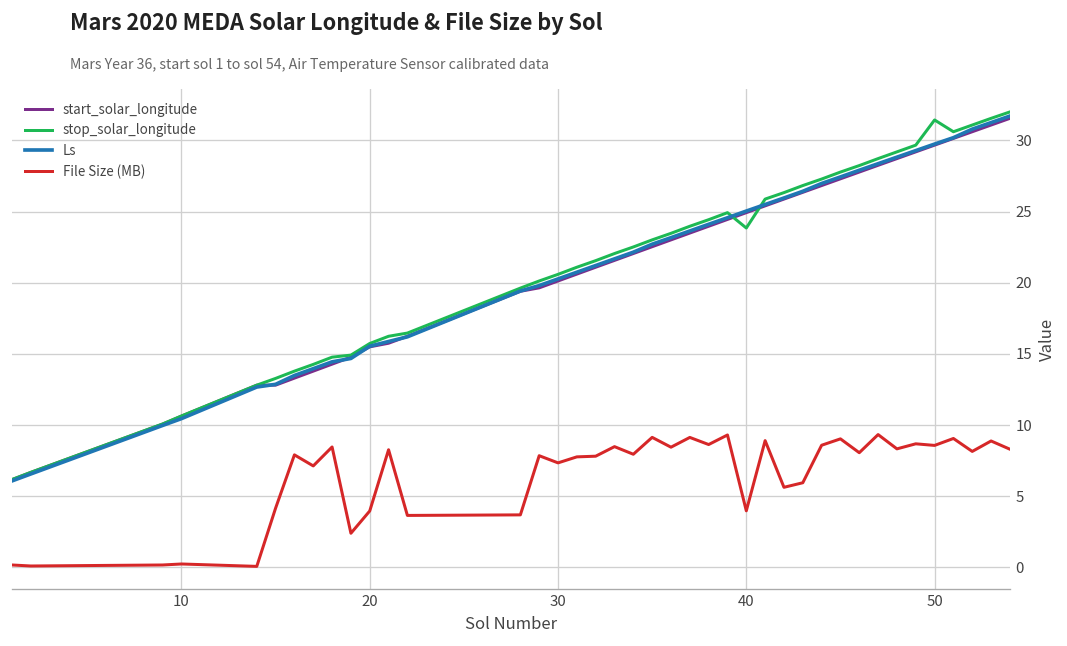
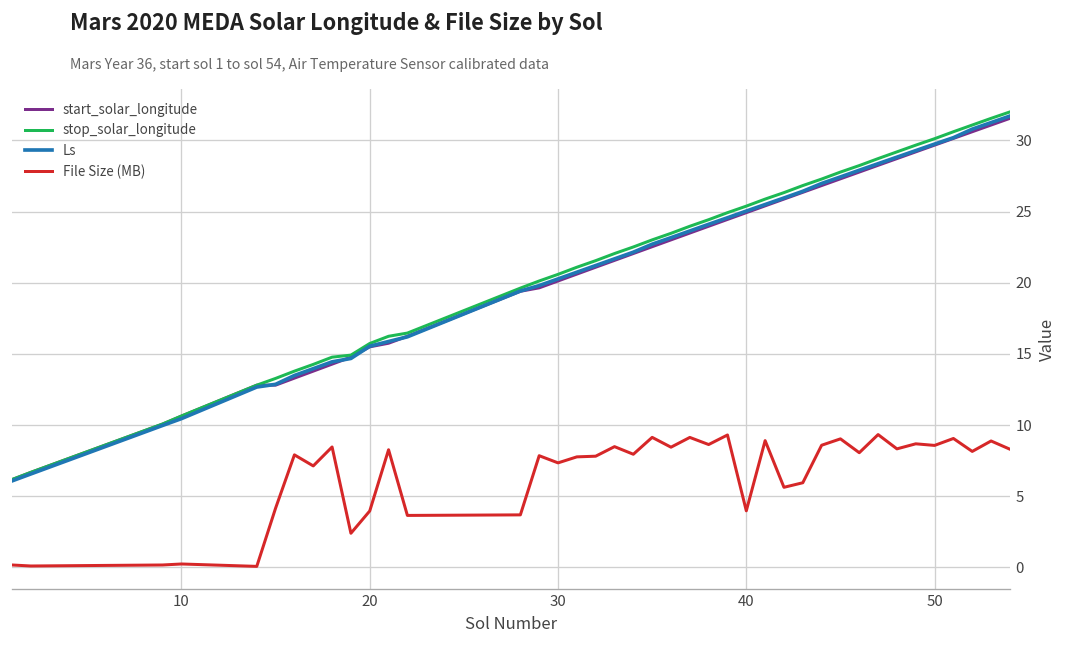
stop_solar_longitude, 40: 23.8 -> 25.4
stop_solar_longitude, 50: 31.4 -> 30.1
